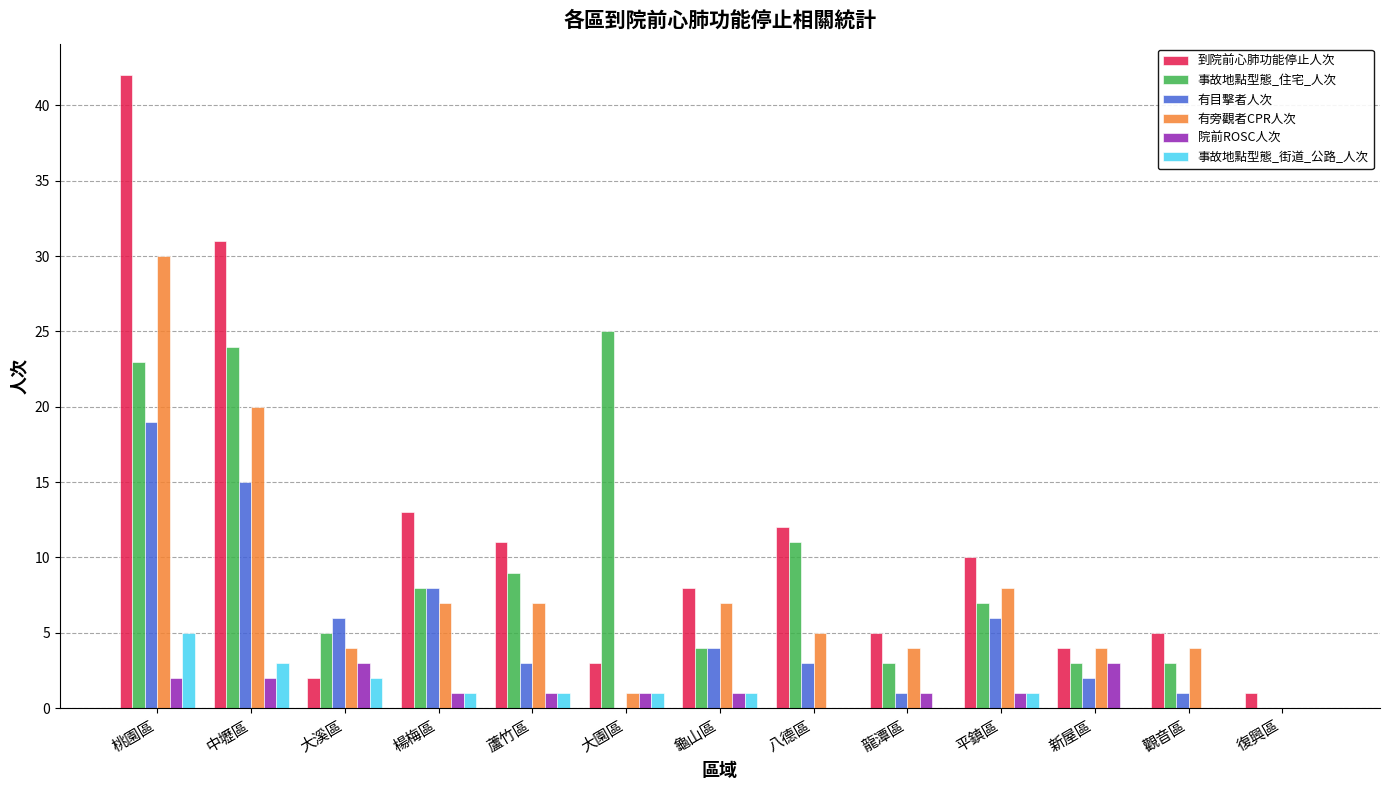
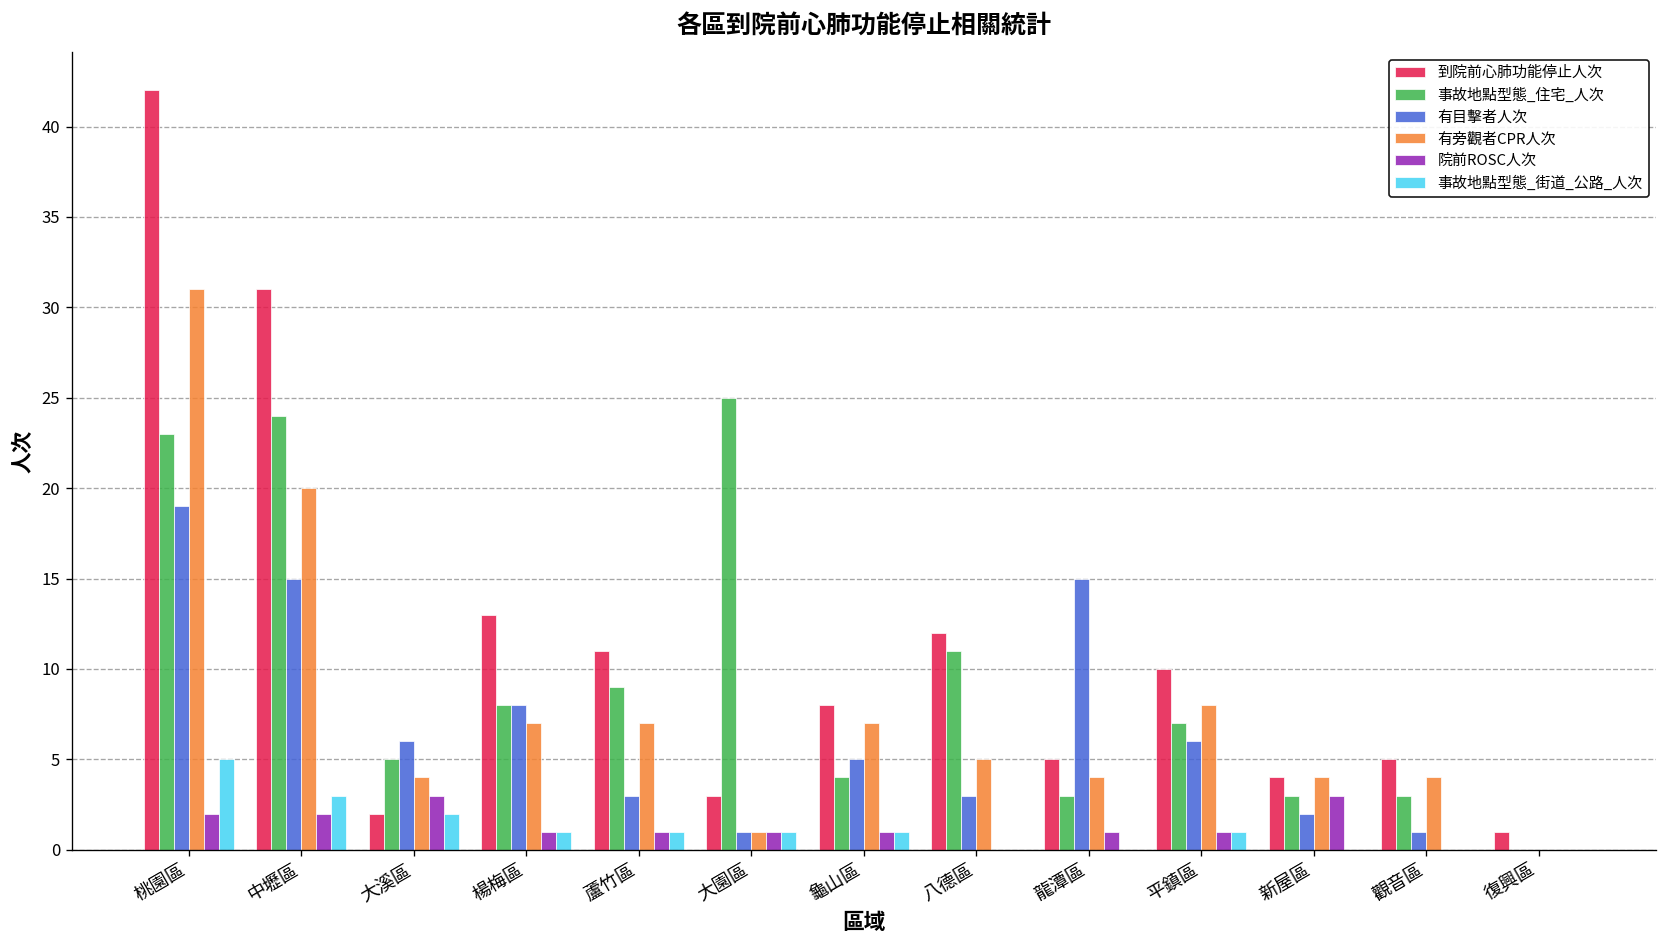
有旁觀者CPR人次, 桃園區: 30 -> 31
有目擊者人次, 大園區: 0 -> 1
有目擊者人次, 龜山區: 4 -> 5
有目擊者人次, 龍潭區: 1 -> 15
